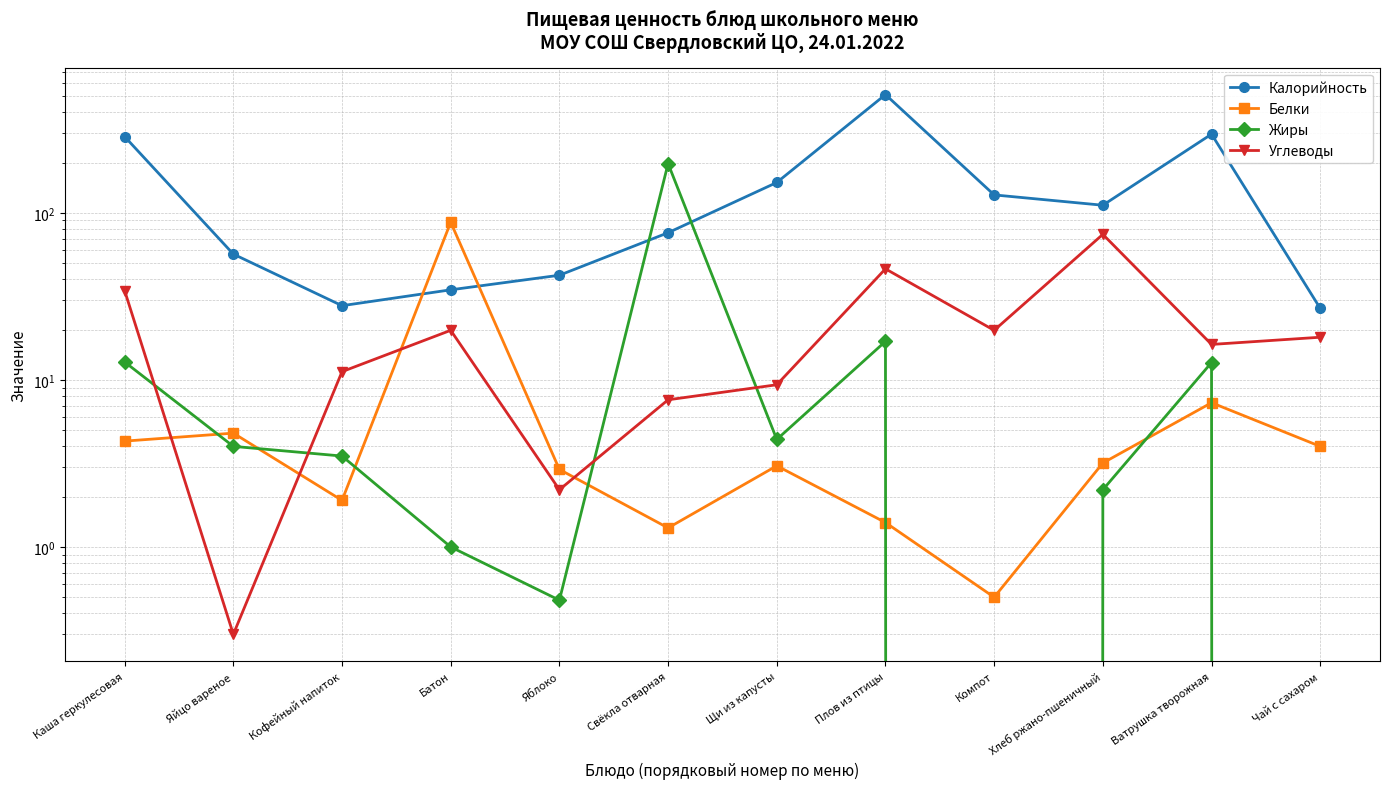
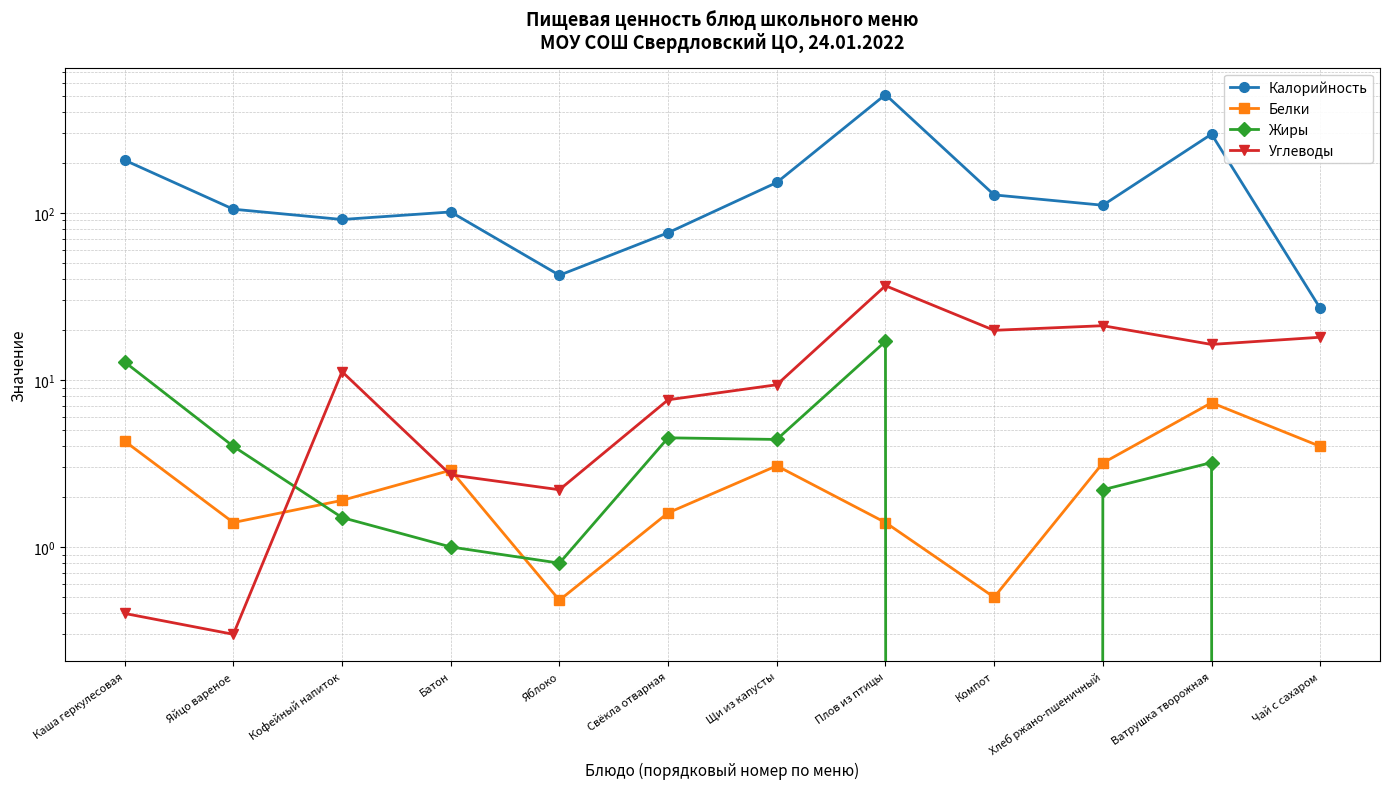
Калорийность, Каша геркулесовая: 290 -> 210
Углеводы, Каша геркулесовая: 34 -> 0.4
Калорийность, Яйцо вареное: 57 -> 110
Белки, Яйцо вареное: 4.8 -> 1.4
Калорийность, Кофейный напиток: 28 -> 90
Жиры, Кофейный напиток: 3.5 -> 1.5
Калорийность, Батон: 35 -> 100
Белки, Батон: 90 -> 2.9
Углеводы, Батон: 20 -> 2.7
Белки, Яблоко: 2.9 -> 0.48
Жиры, Яблоко: 0.48 -> 0.8
Белки, Свёкла отварная: 1.3 -> 1.6
Жиры, Свёкла отварная: 200 -> 4.5
Углеводы, Плов из птицы: 46 -> 37
Углеводы, Хлеб ржано-пшеничный: 70 -> 21
Жиры, Ватрушка творожная: 13 -> 3.2
